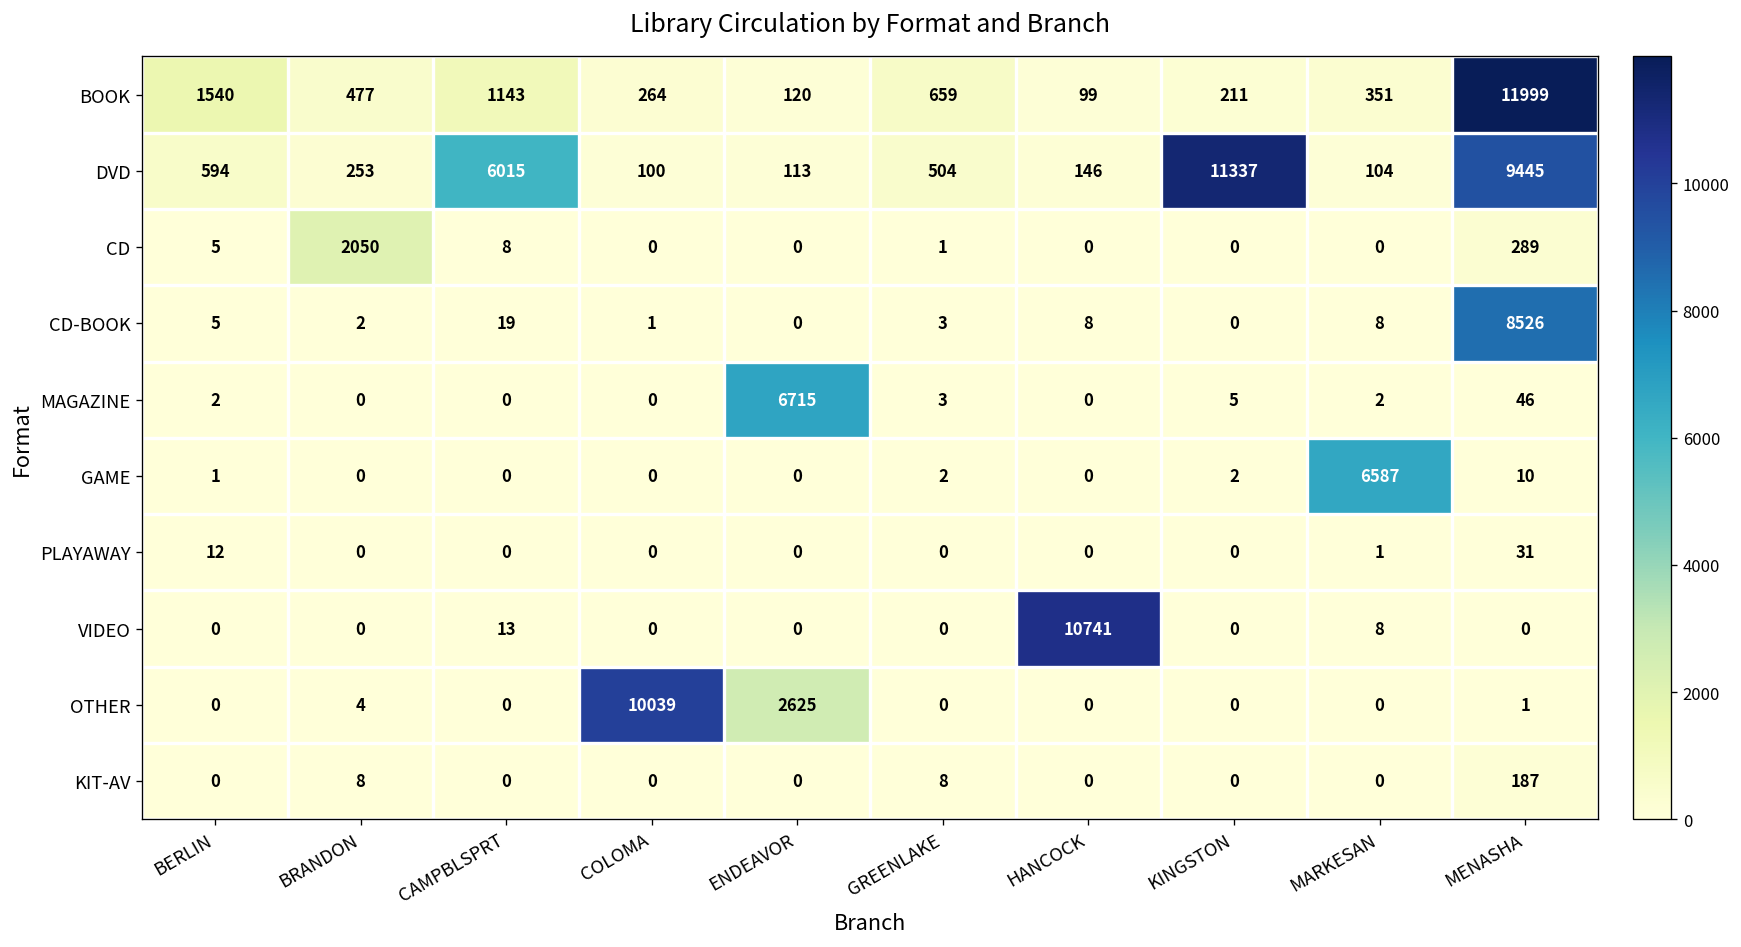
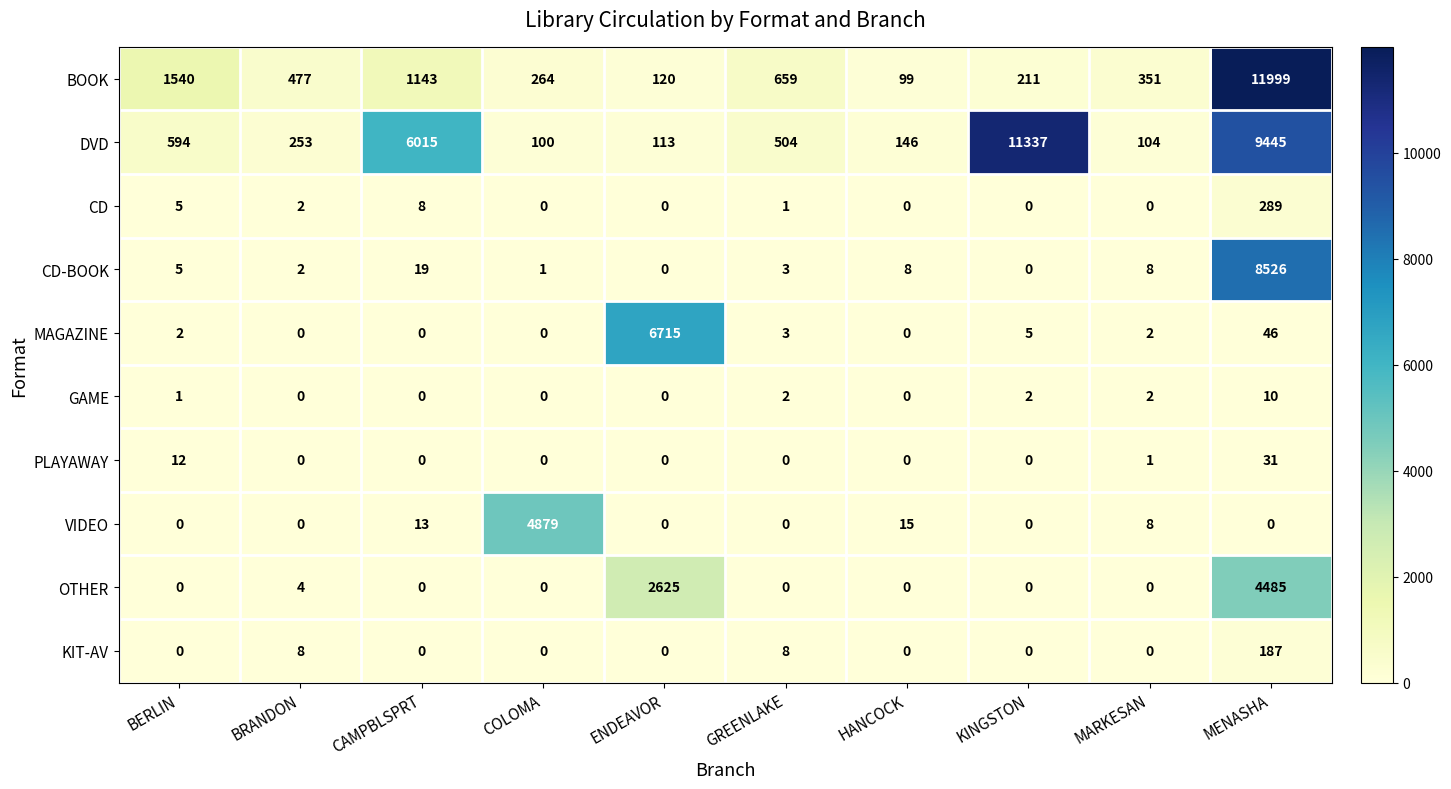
CD, BRANDON: 2050 -> 2
GAME, MARKESAN: 6587 -> 2
VIDEO, COLOMA: 0 -> 4879
VIDEO, HANCOCK: 10741 -> 15
OTHER, COLOMA: 10039 -> 0
OTHER, MENASHA: 1 -> 4485
